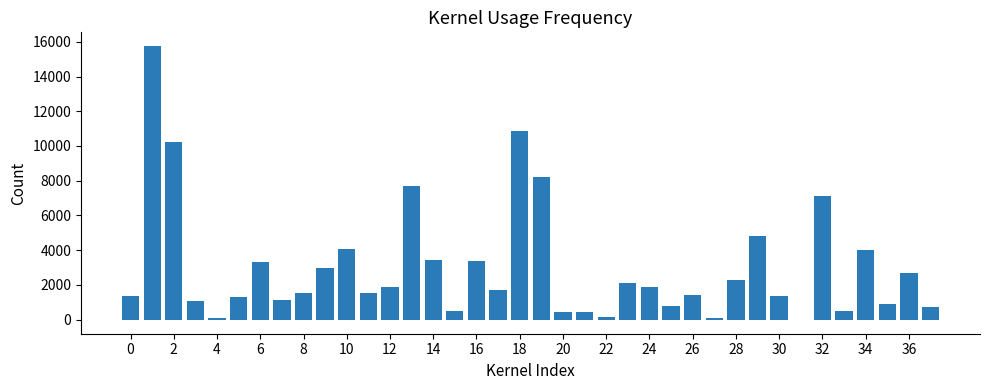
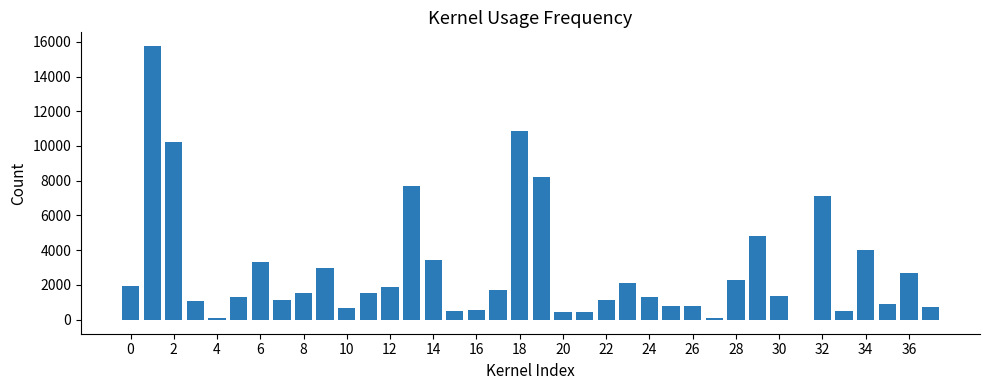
0: 1400 -> 1900
10: 4100 -> 700
16: 3400 -> 500
22: 100 -> 1100
24: 1900 -> 1300
26: 1400 -> 800
